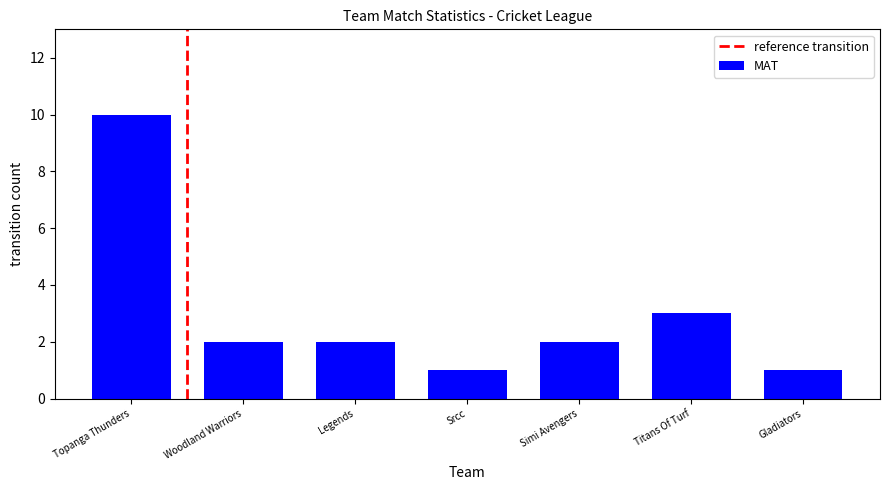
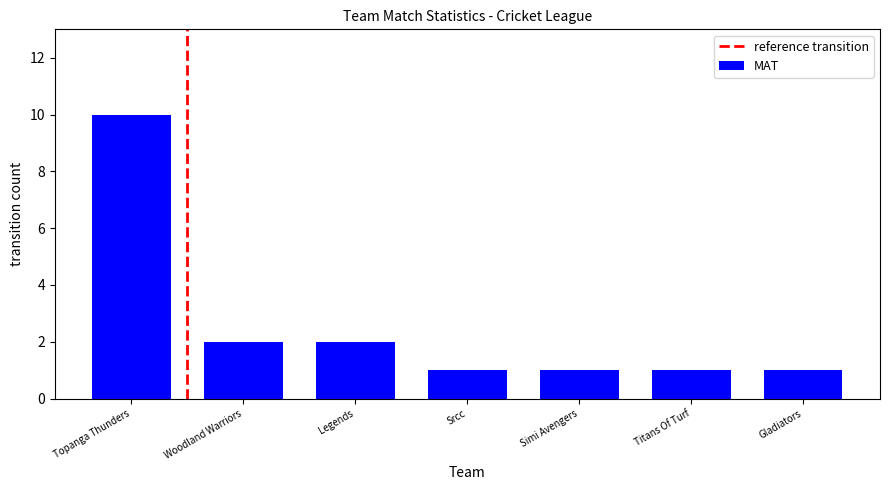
Simi Avengers: 2 -> 1
Titans Of Turf: 3 -> 1
